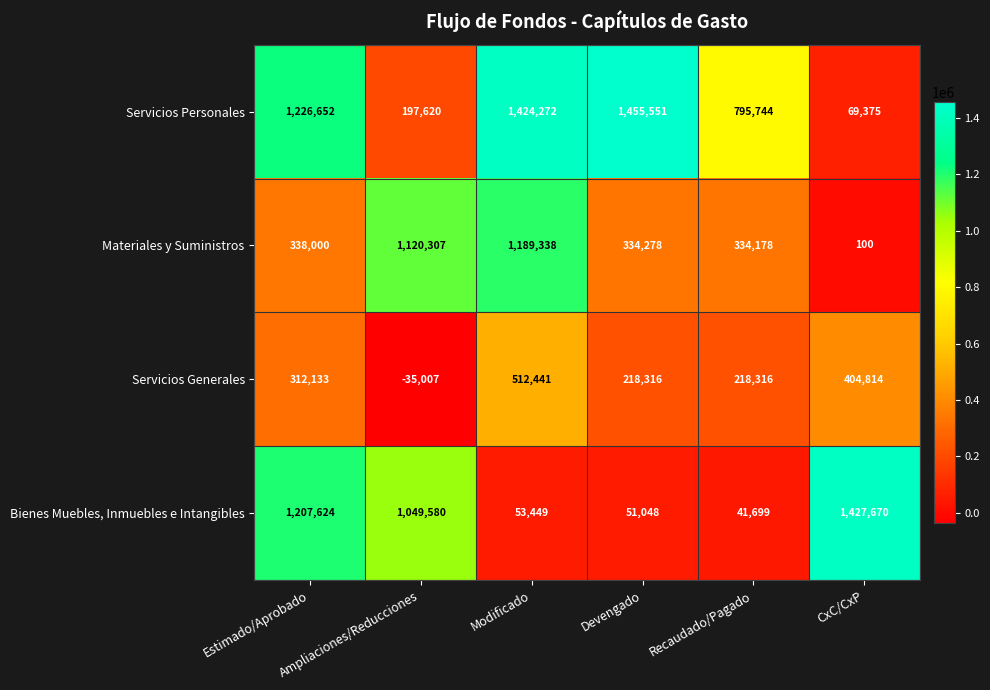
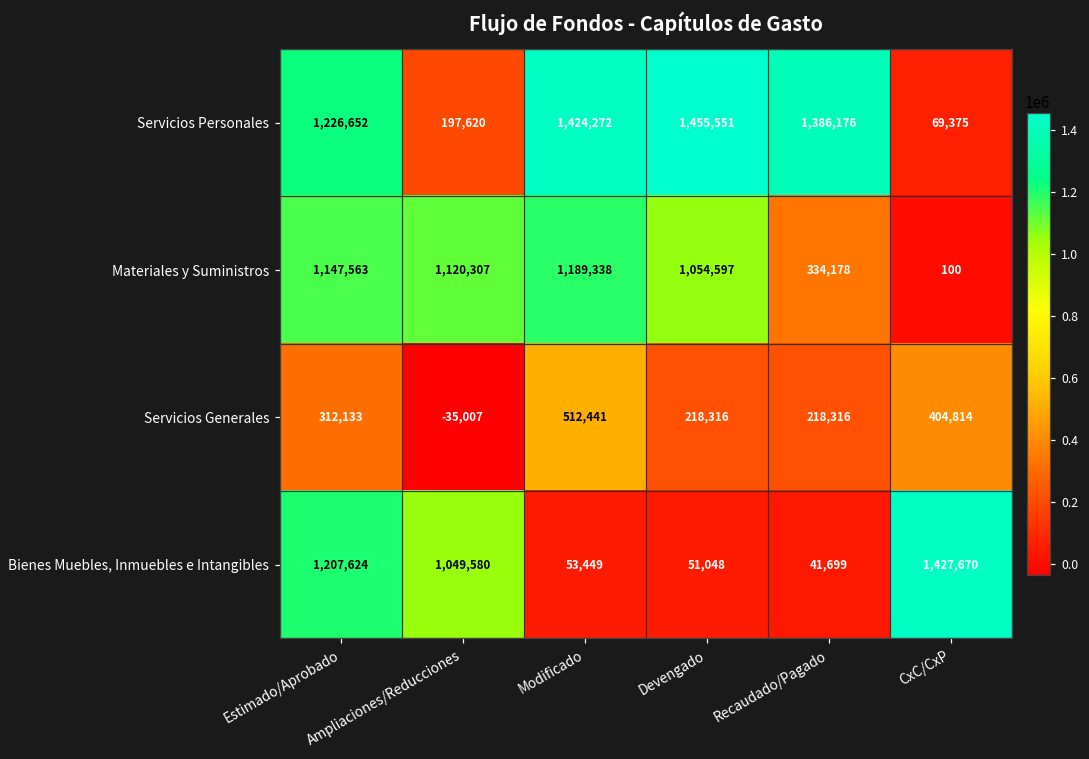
Servicios Personales, Recaudado/Pagado: 795,744 -> 1,386,176
Materiales y Suministros, Estimado/Aprobado: 338,000 -> 1,147,563
Materiales y Suministros, Devengado: 334,278 -> 1,054,597
